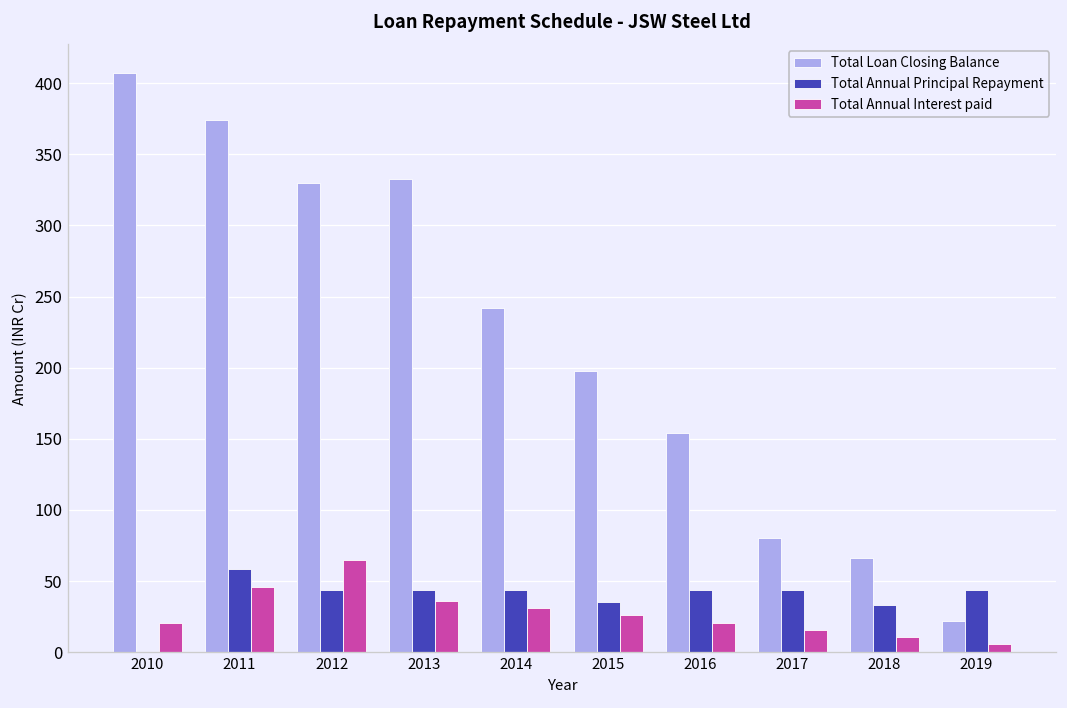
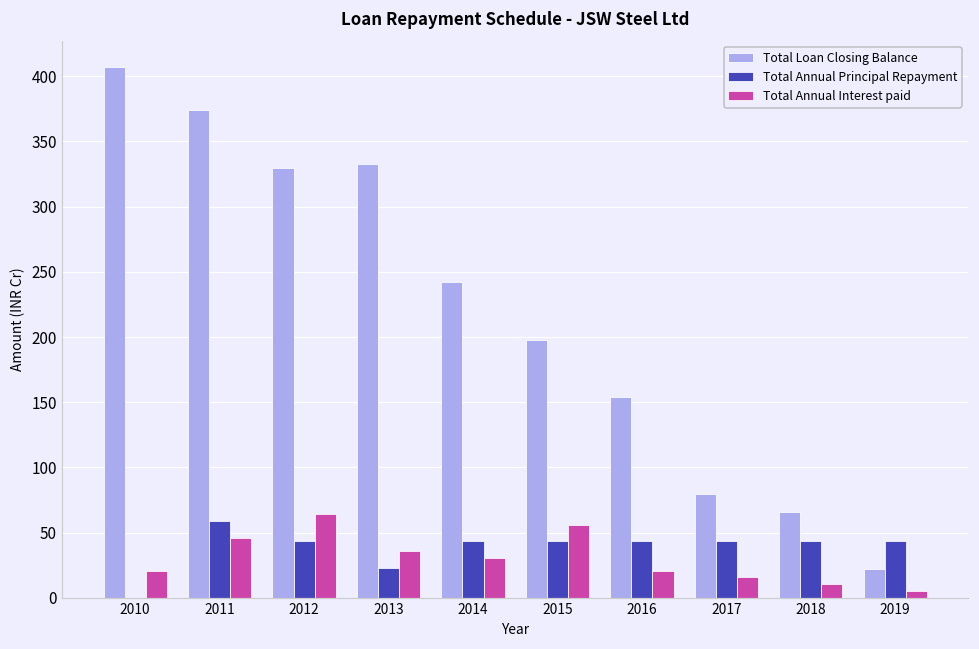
Total Annual Principal Repayment, 2013: 44 -> 23
Total Annual Principal Repayment, 2015: 36 -> 44
Total Annual Interest paid, 2015: 26 -> 56
Total Annual Principal Repayment, 2018: 33 -> 44
